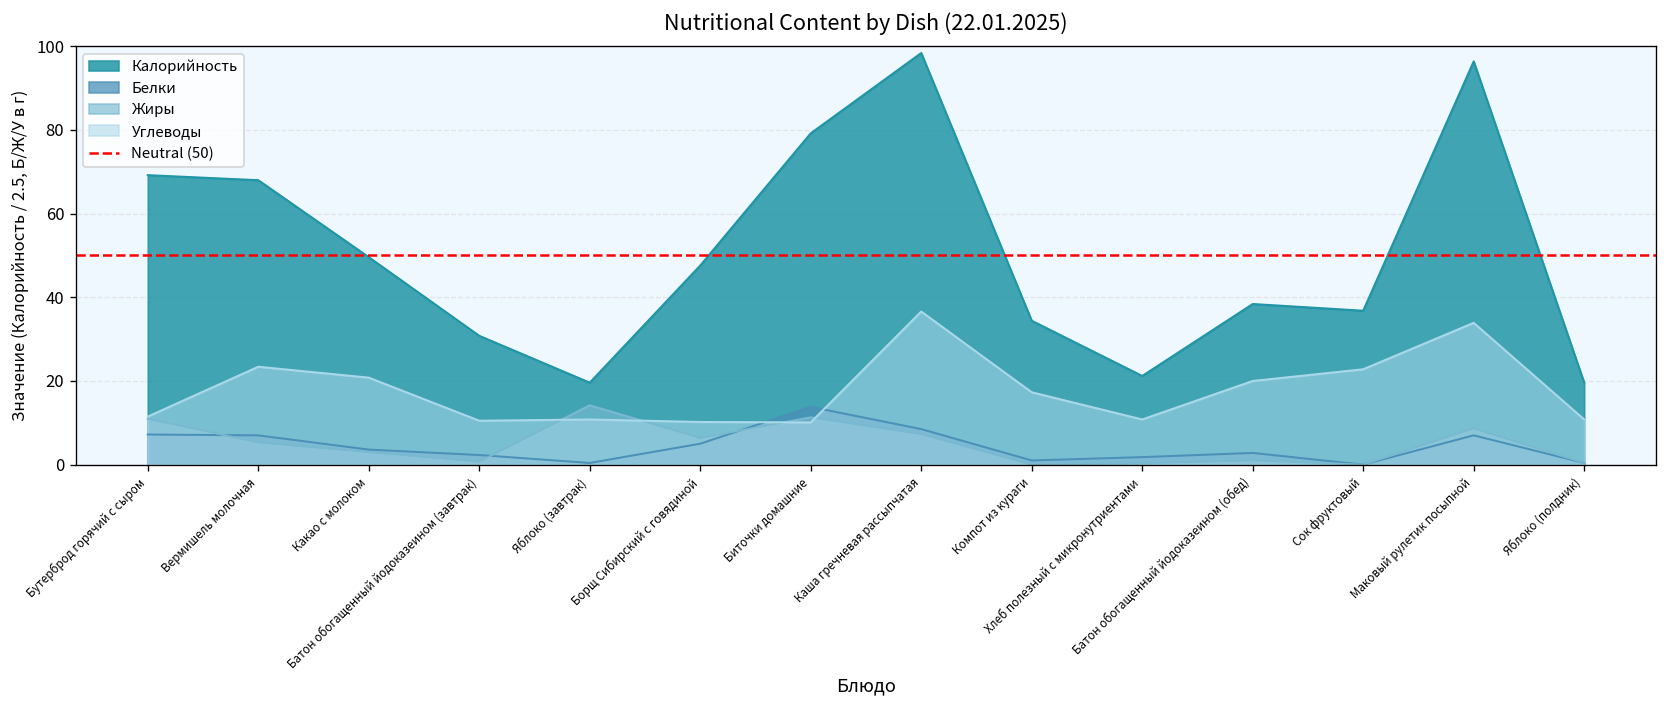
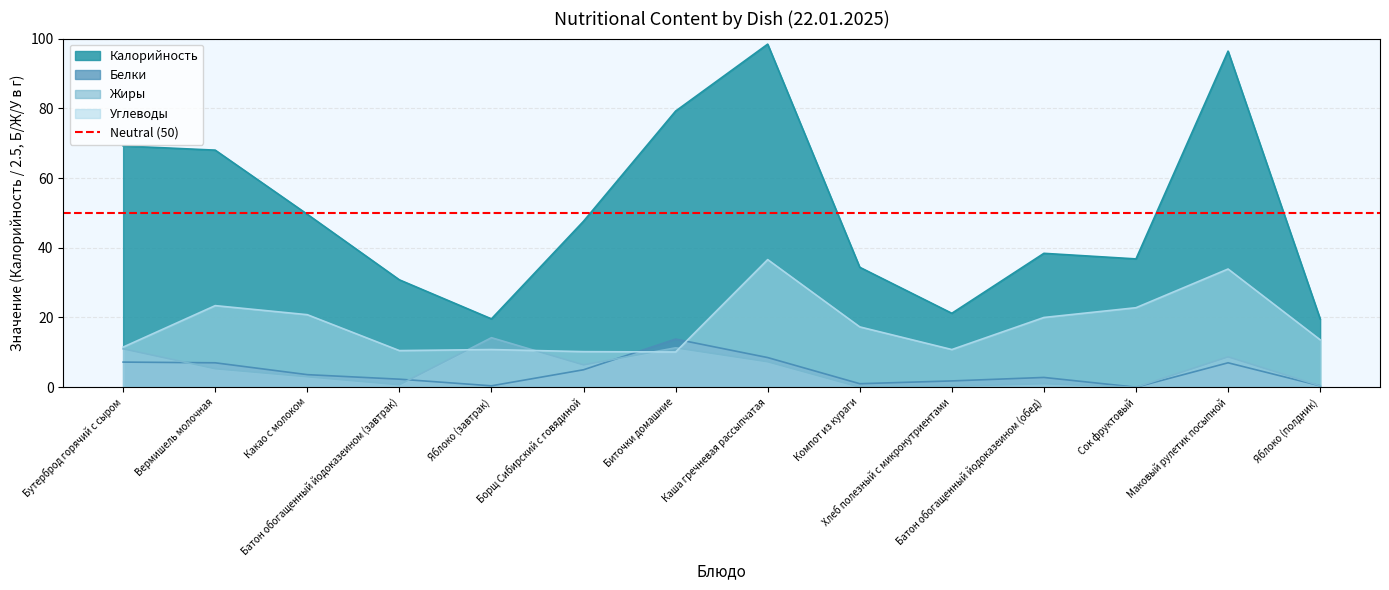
Углеводы, Яблоко (полдник): 11 -> 14
